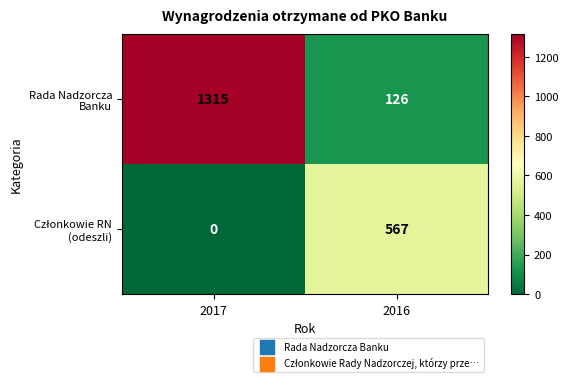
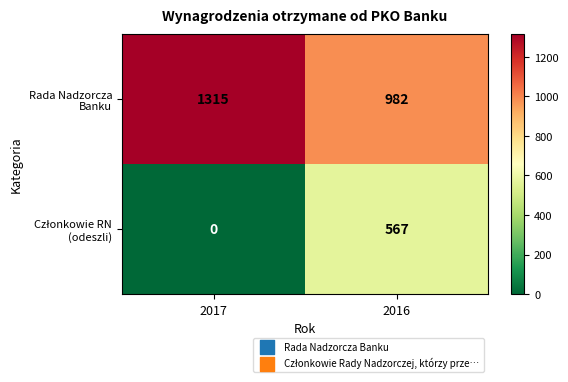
Rada Nadzorcza Banku, 2016: 126 -> 982
